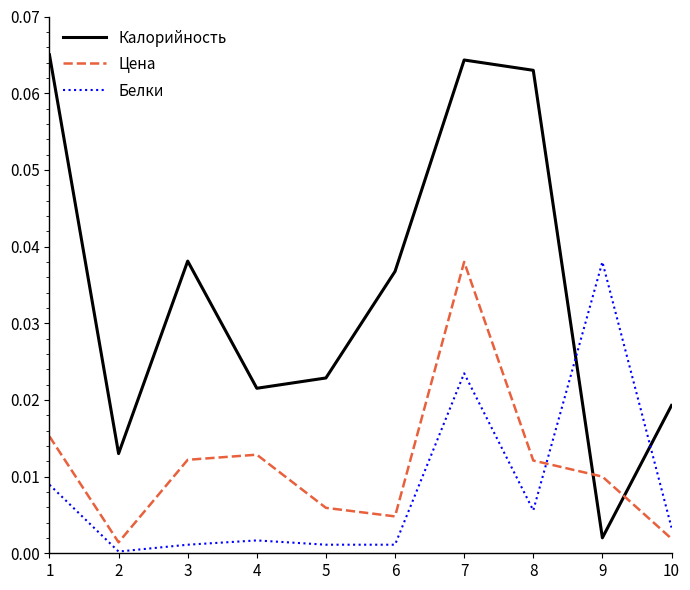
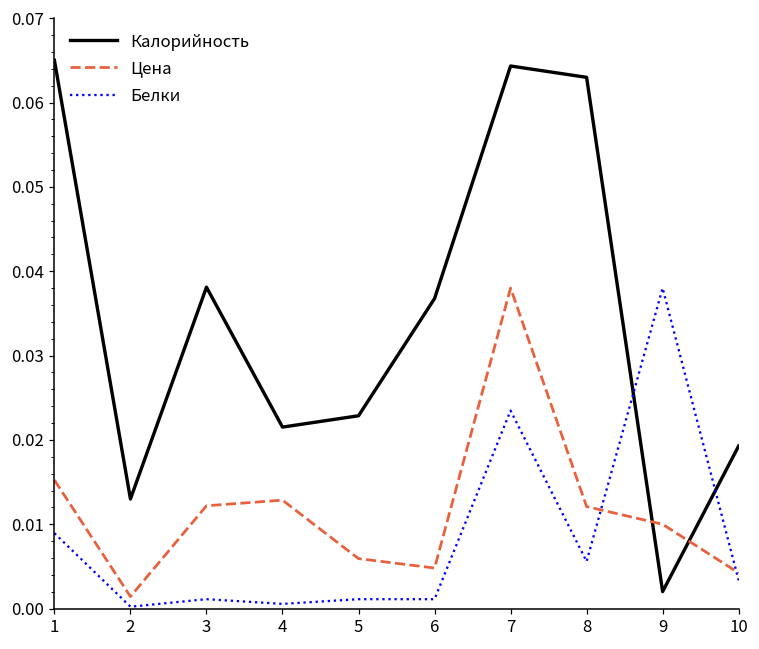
Белки, 4: 0.002 -> 0.001
Цена, 10: 0.002 -> 0.004
